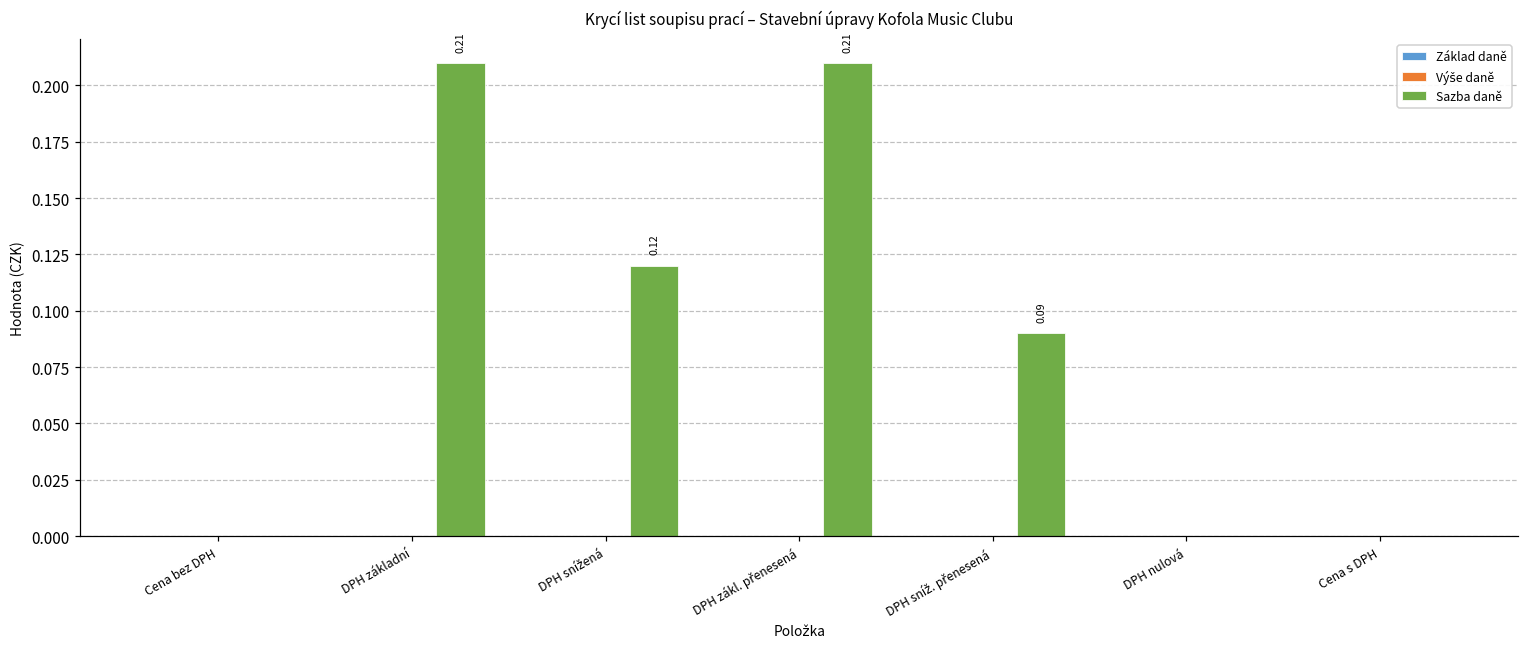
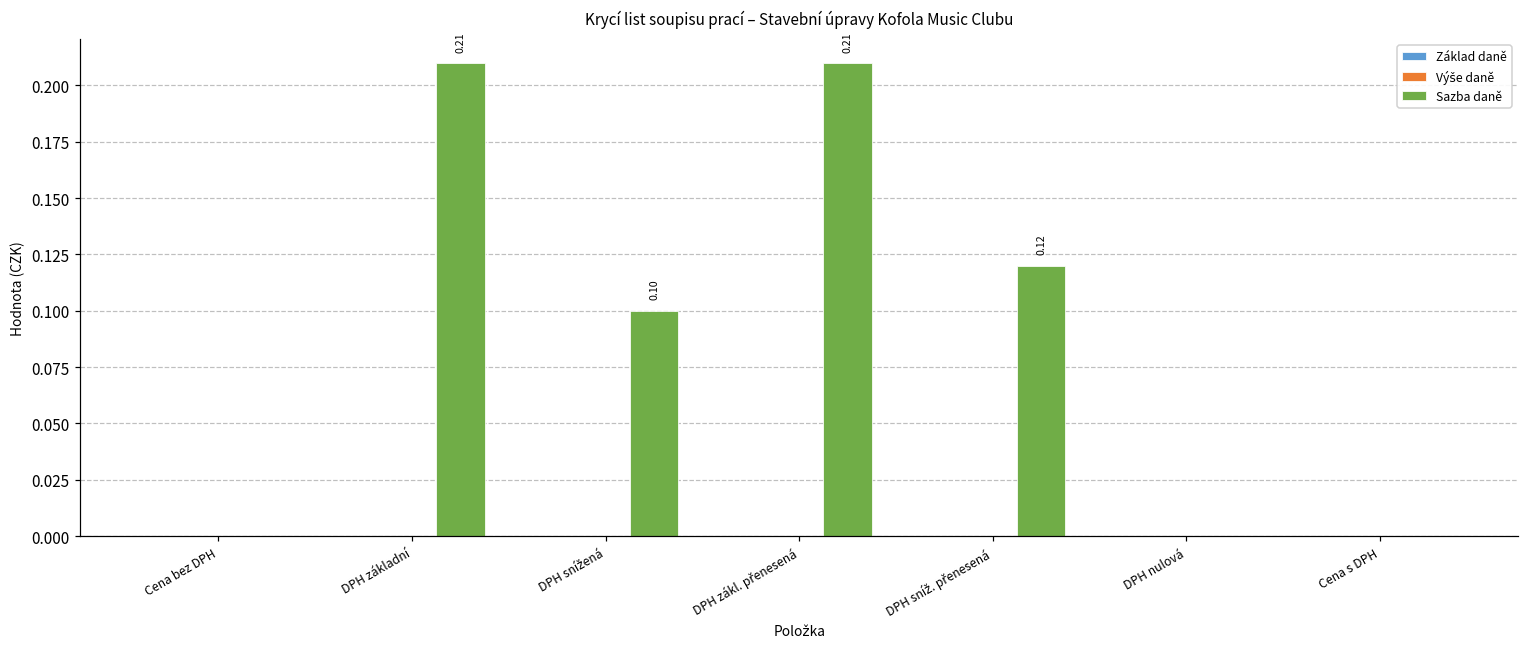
Sazba daně, DPH snížená: 0.12 -> 0.10
Sazba daně, DPH sníž. přenesená: 0.09 -> 0.12
